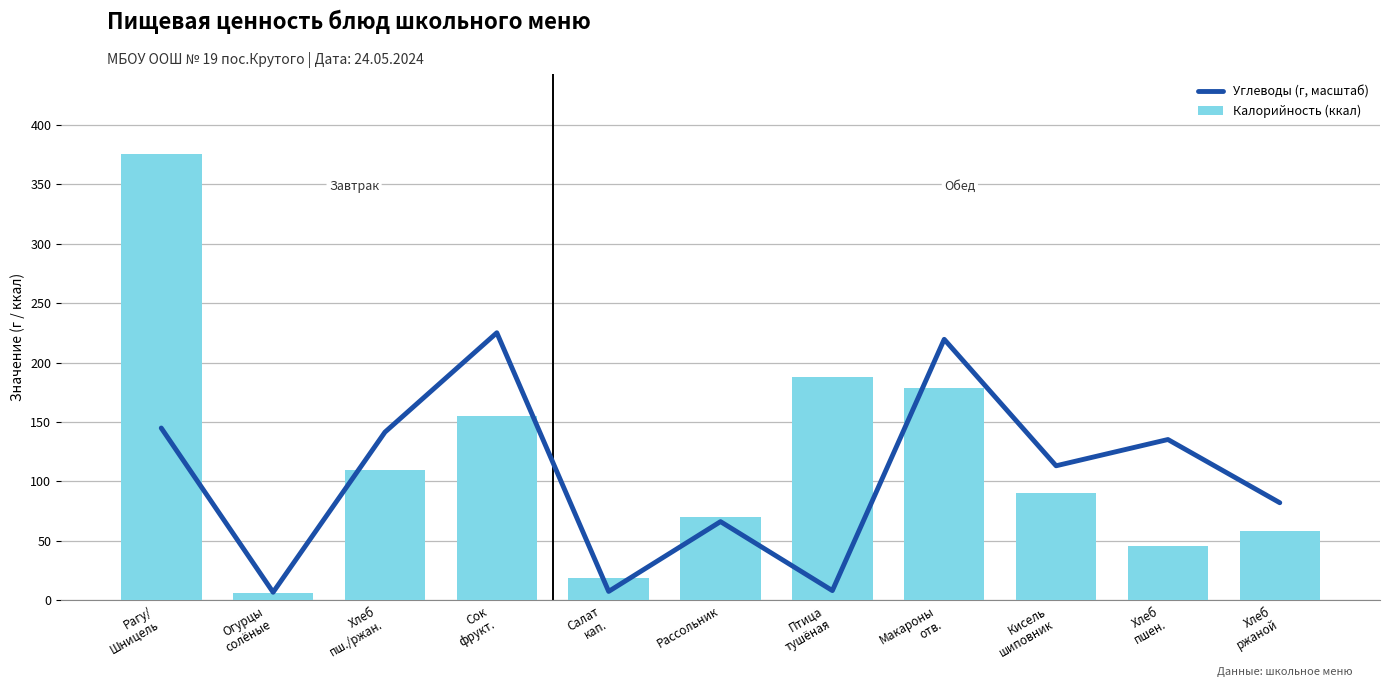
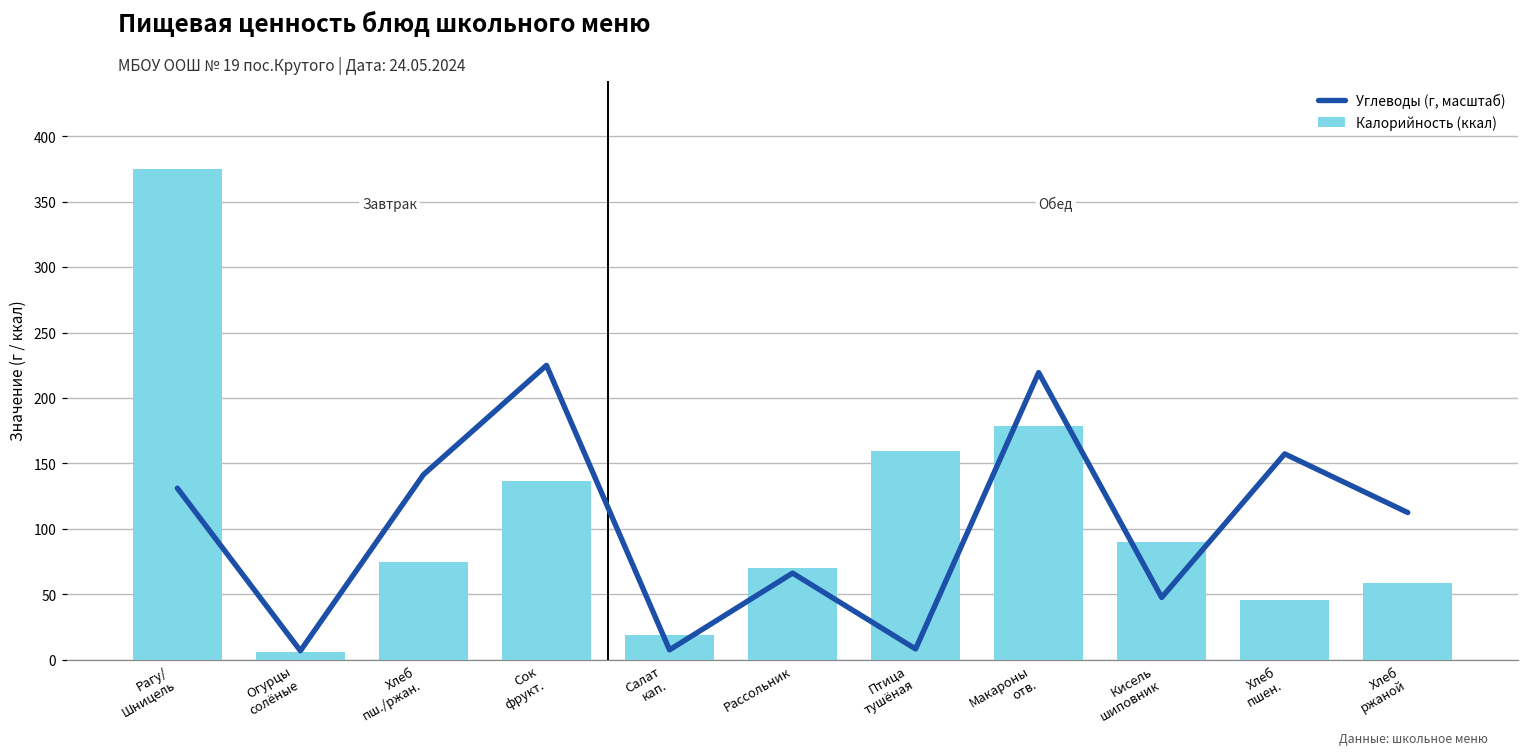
Углеводы (г, масштаб), Рагу/ Шницель: 145 -> 131
Калорийность (ккал), Хлеб пш./ржан.: 109 -> 75
Калорийность (ккал), Сок фрукт.: 155 -> 136
Калорийность (ккал), Птица тушёная: 188 -> 160
Углеводы (г, масштаб), Кисель шиповник: 113 -> 48
Углеводы (г, масштаб), Хлеб пшен.: 135 -> 157
Углеводы (г, масштаб), Хлеб ржаной: 82 -> 113
